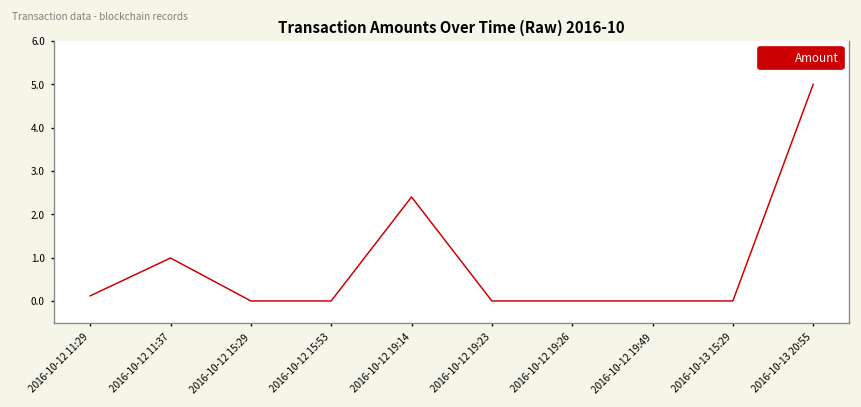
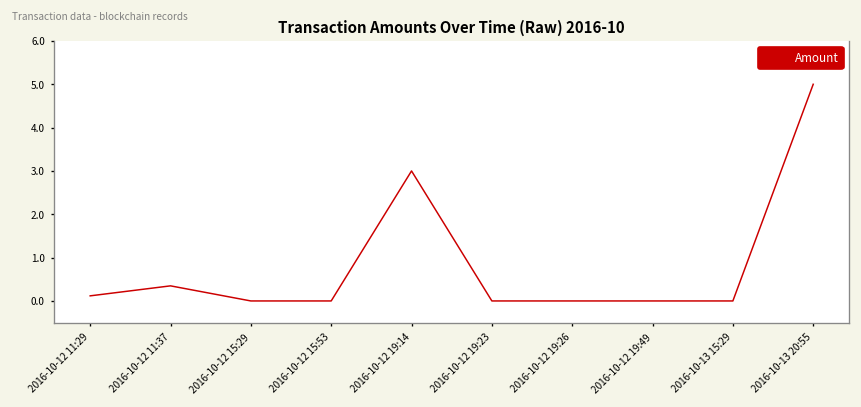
2016-10-12 11:37: 1.0 -> 0.3
2016-10-12 19:14: 2.4 -> 3.0
